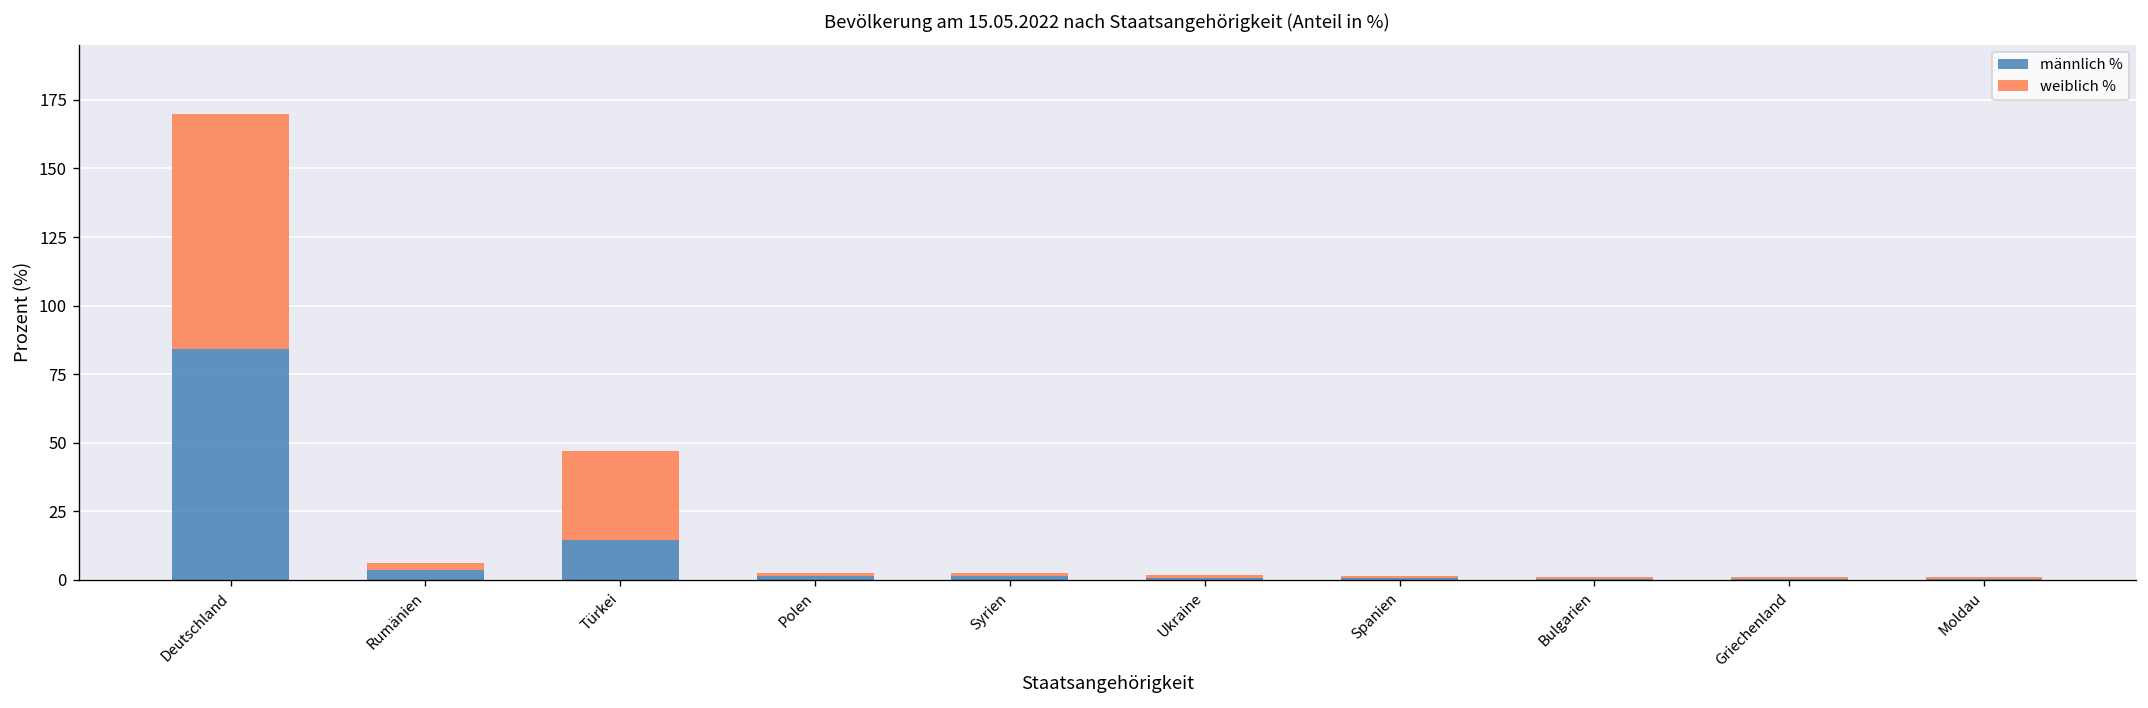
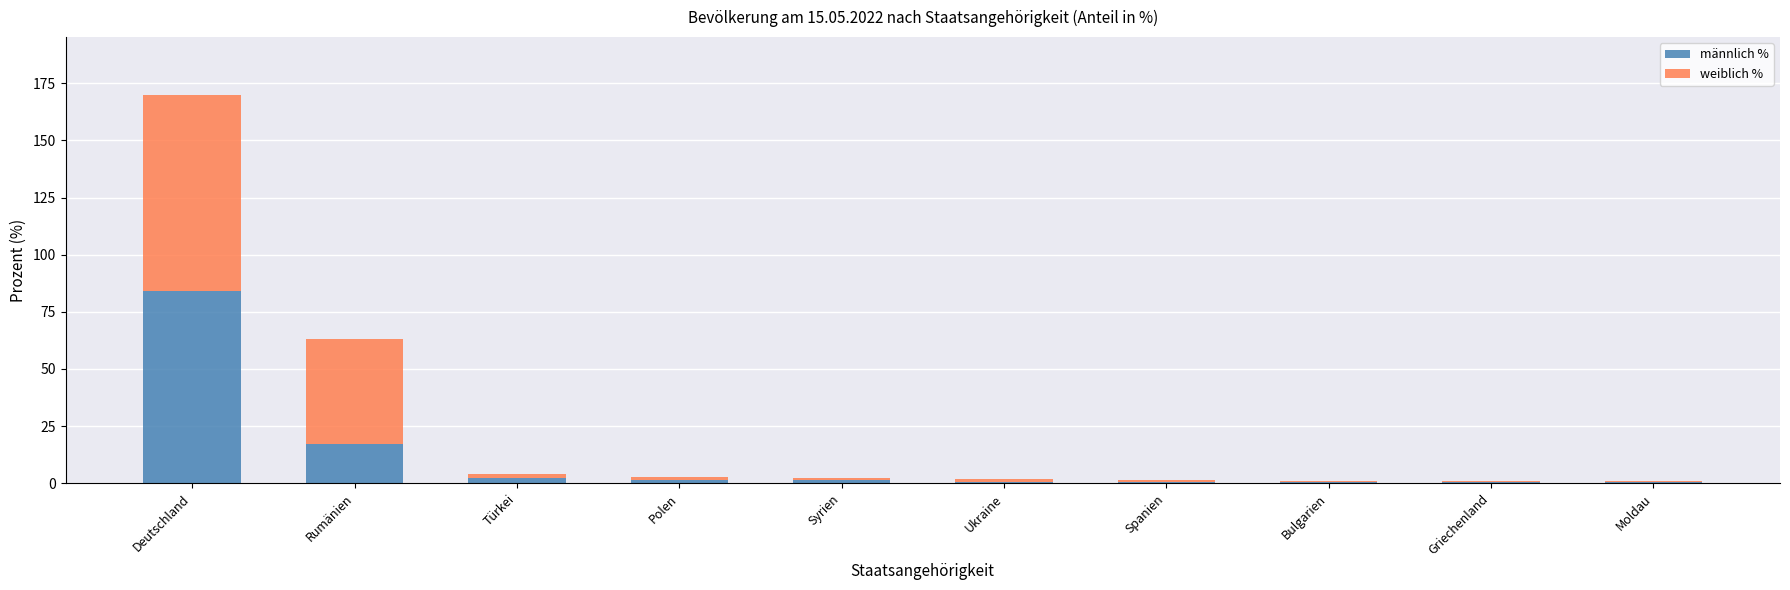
männlich %, Rumänien: 4 -> 17
weiblich %, Rumänien: 3 -> 46
männlich %, Türkei: 15 -> 2
weiblich %, Türkei: 33 -> 2
